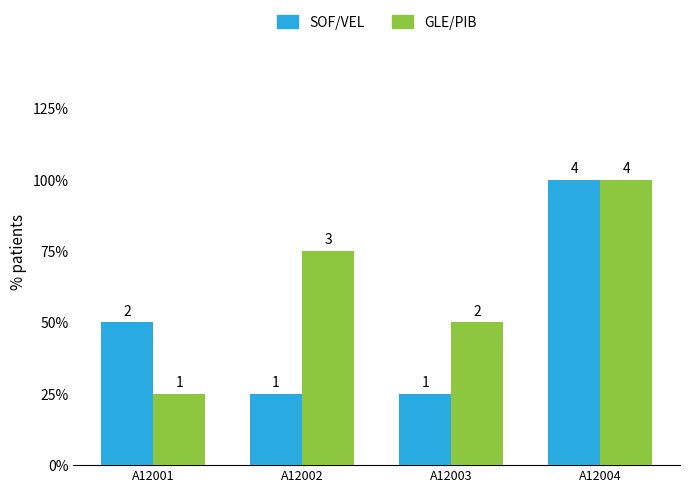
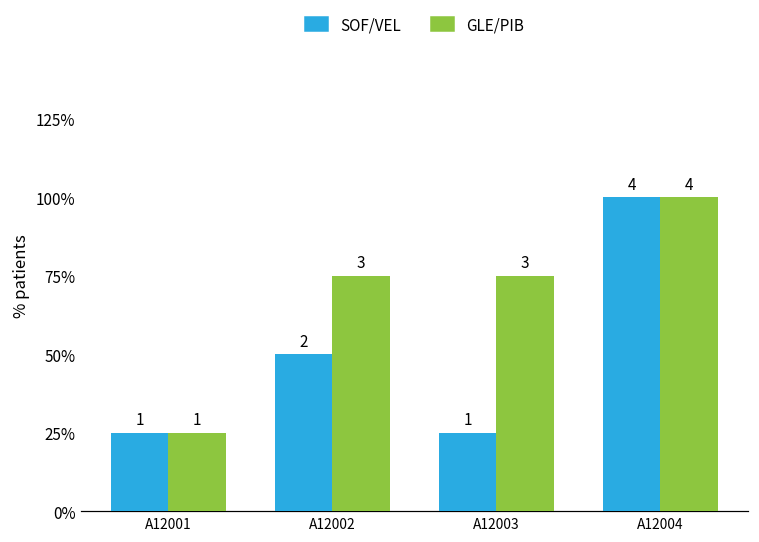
SOF/VEL, A12001: 2 -> 1
SOF/VEL, A12002: 1 -> 2
GLE/PIB, A12003: 2 -> 3
